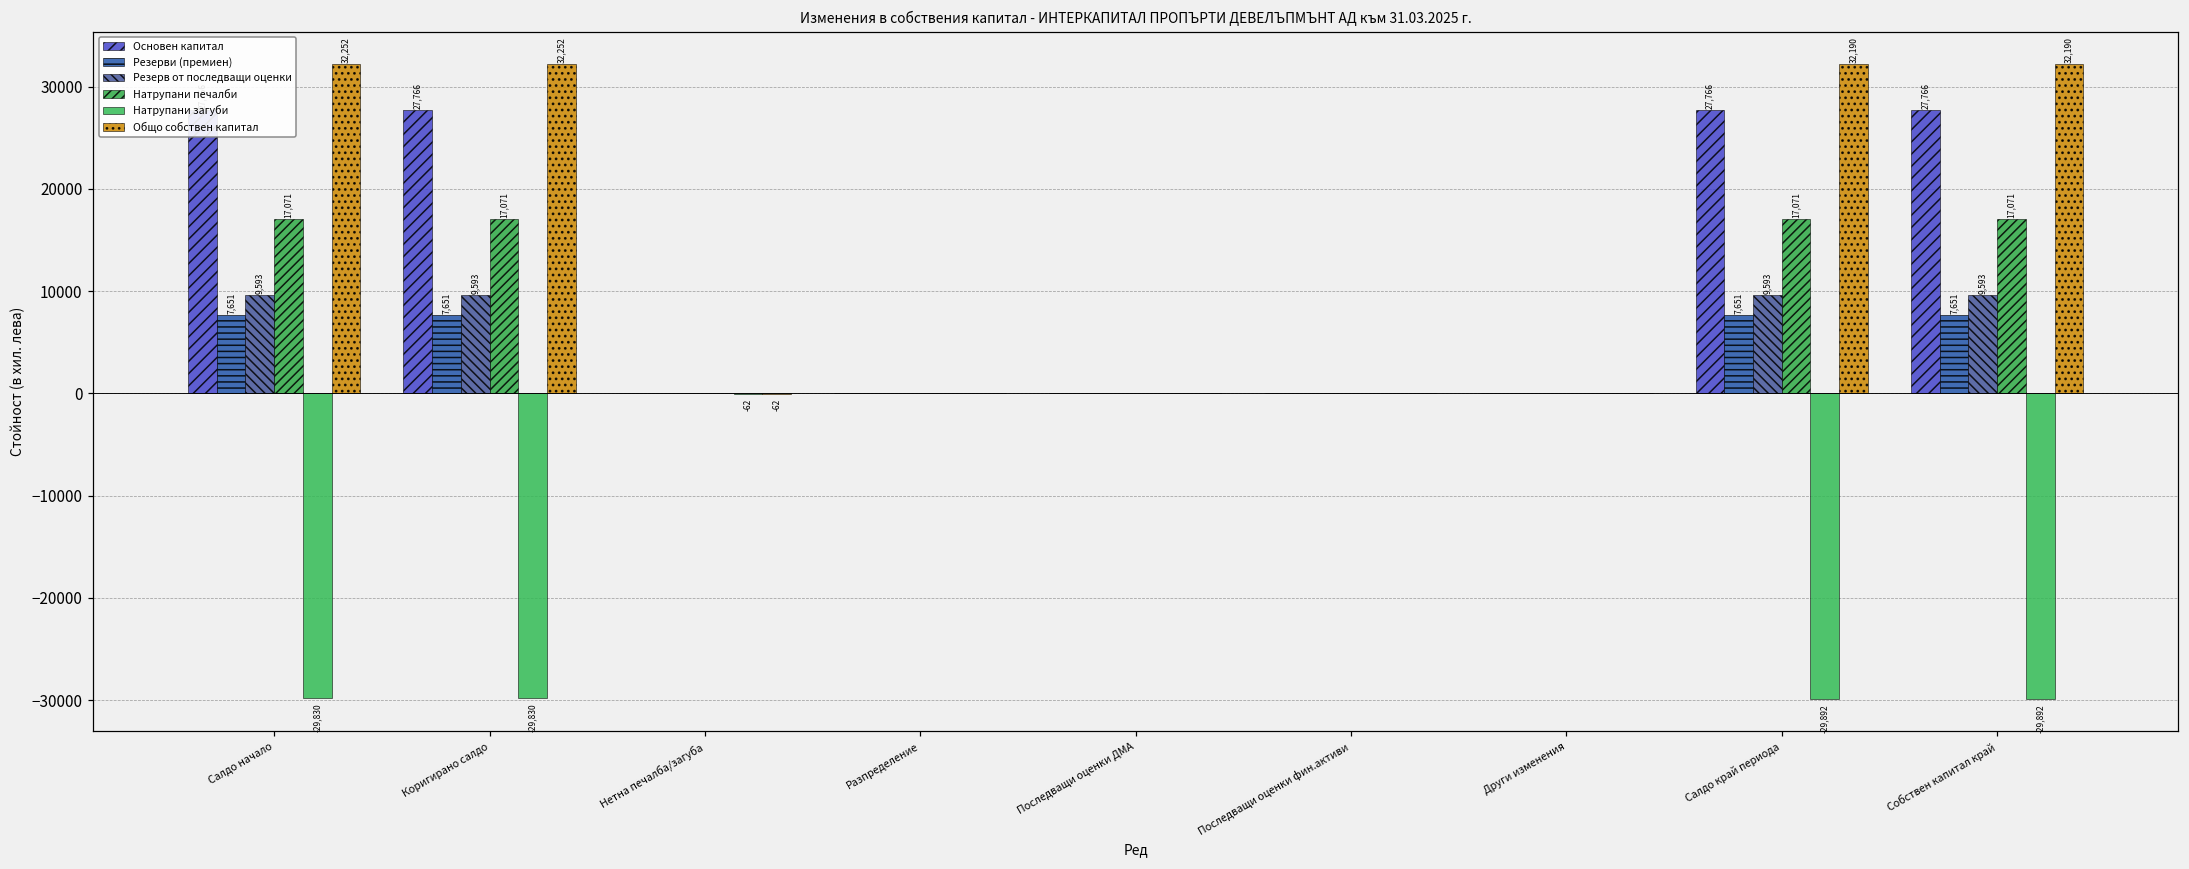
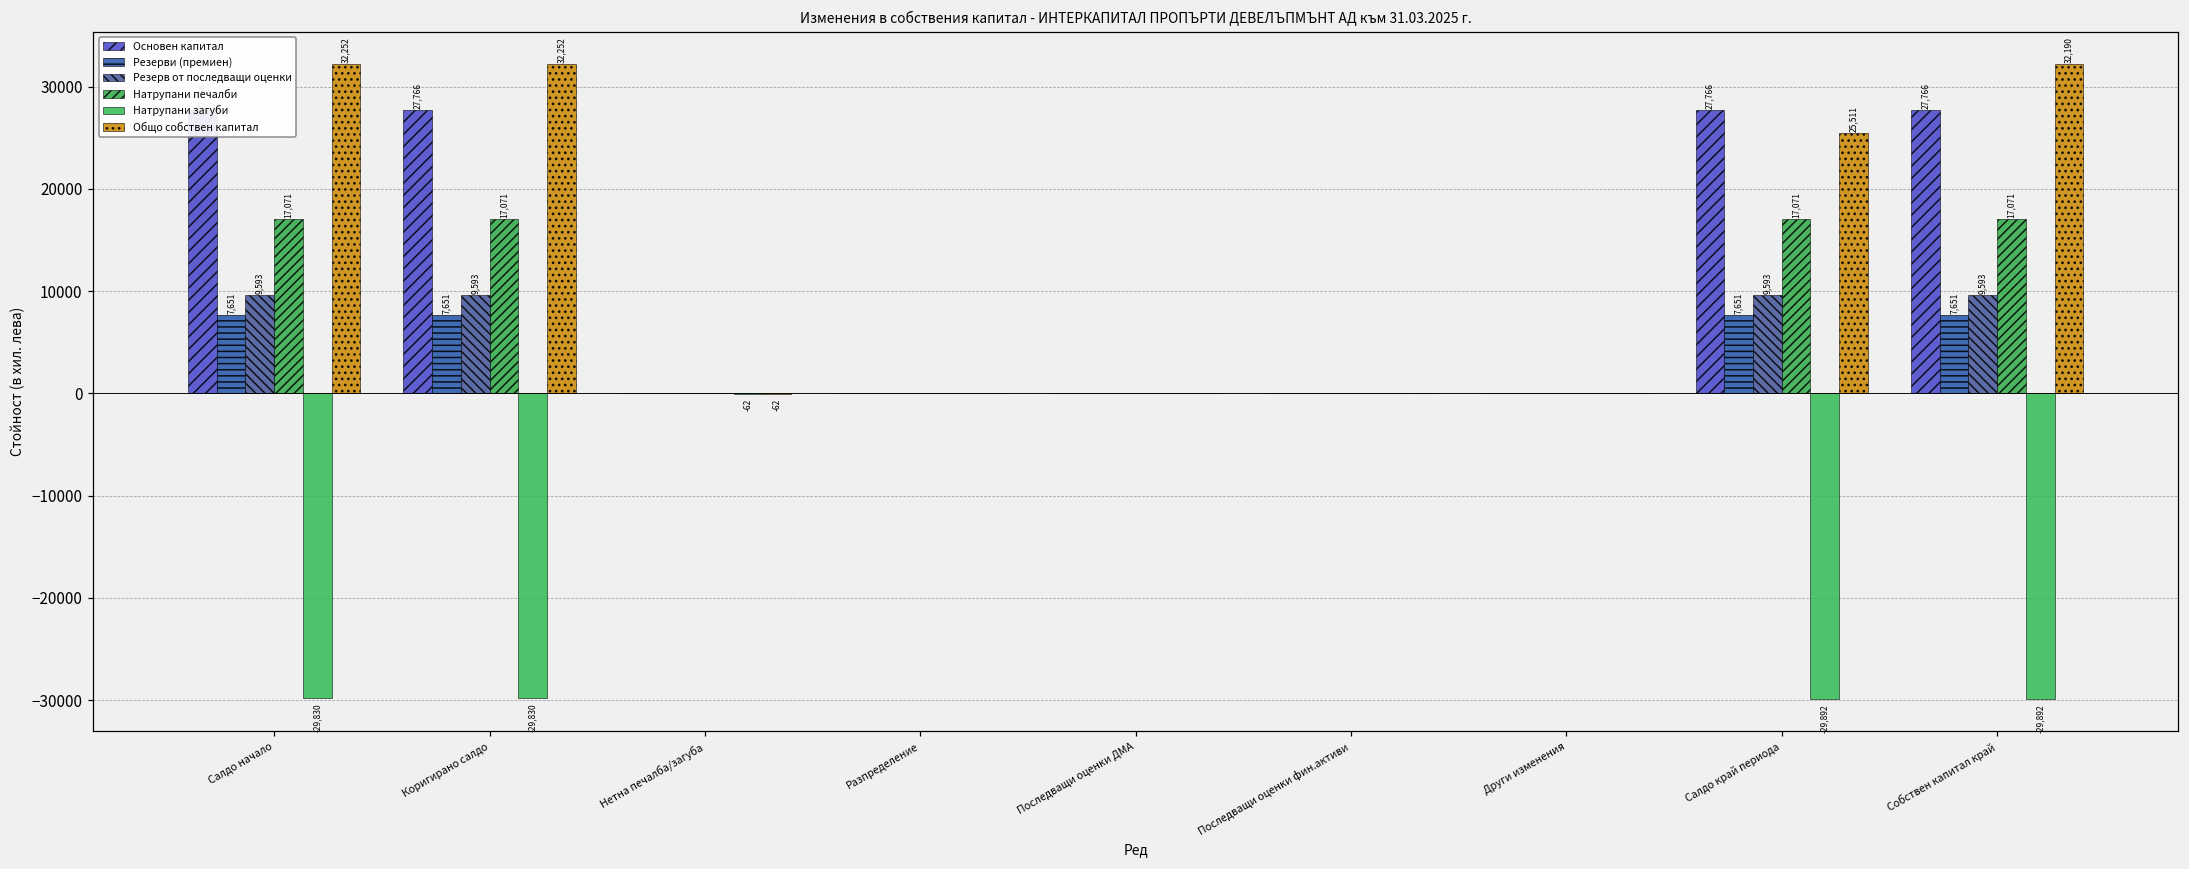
Общо собствен капитал, Салдо край периода: 32,190 -> 25,511
